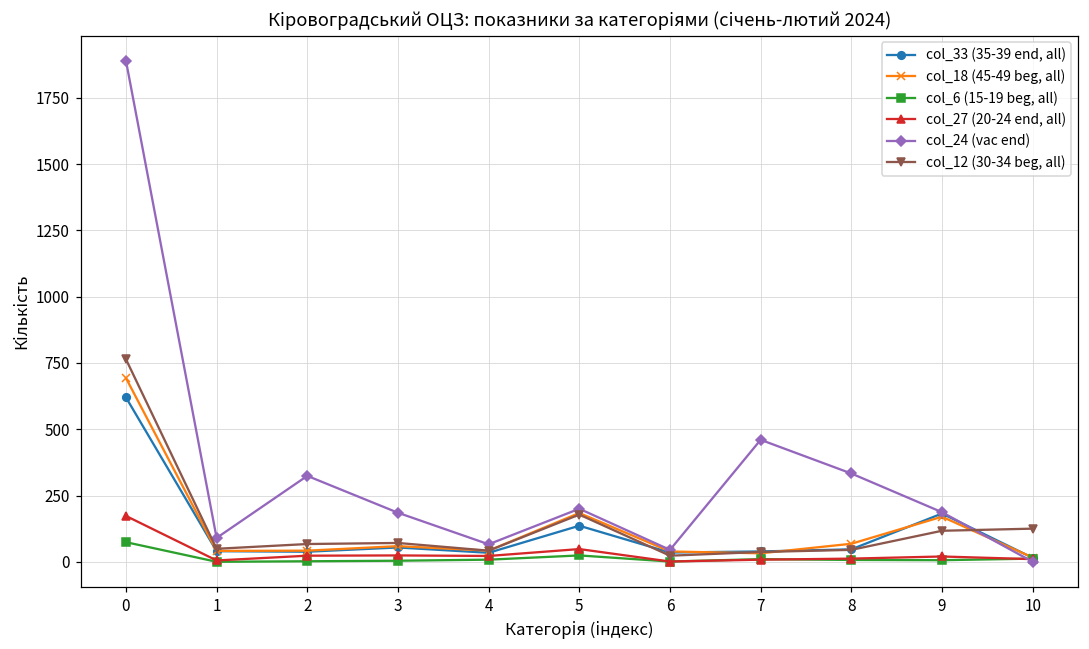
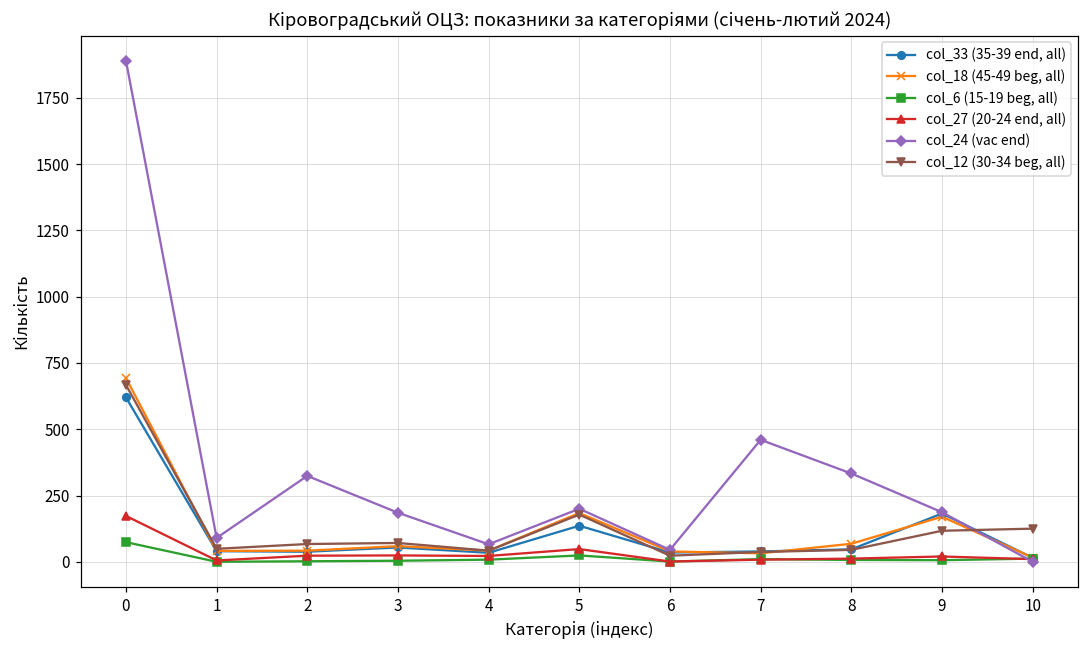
col_12 (30-34 beg, all), 0: 760 -> 670
